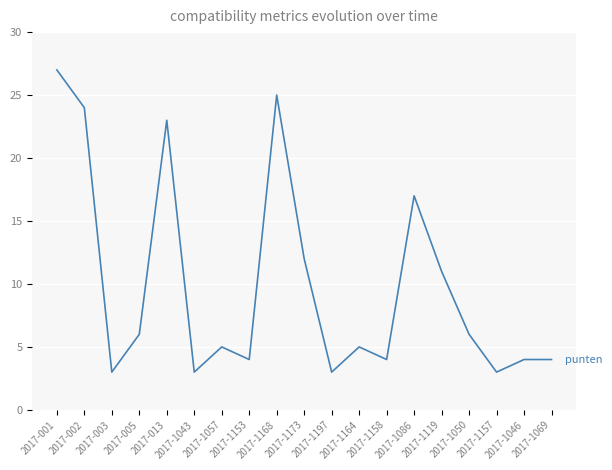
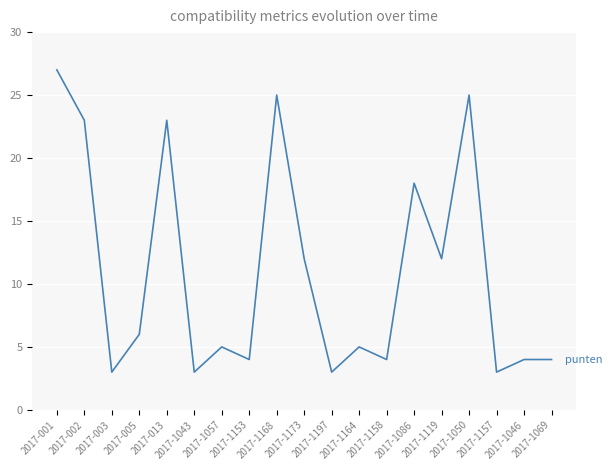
2017-002: 24 -> 23
2017-1086: 17 -> 18
2017-1119: 11 -> 12
2017-1050: 6 -> 25
